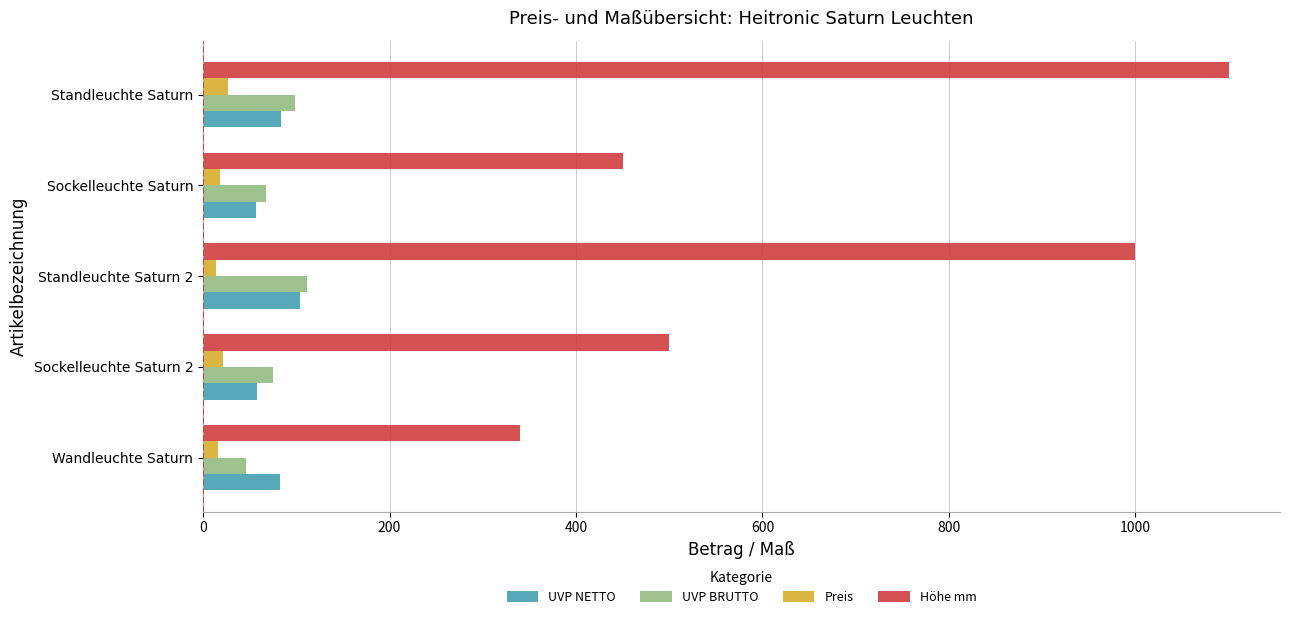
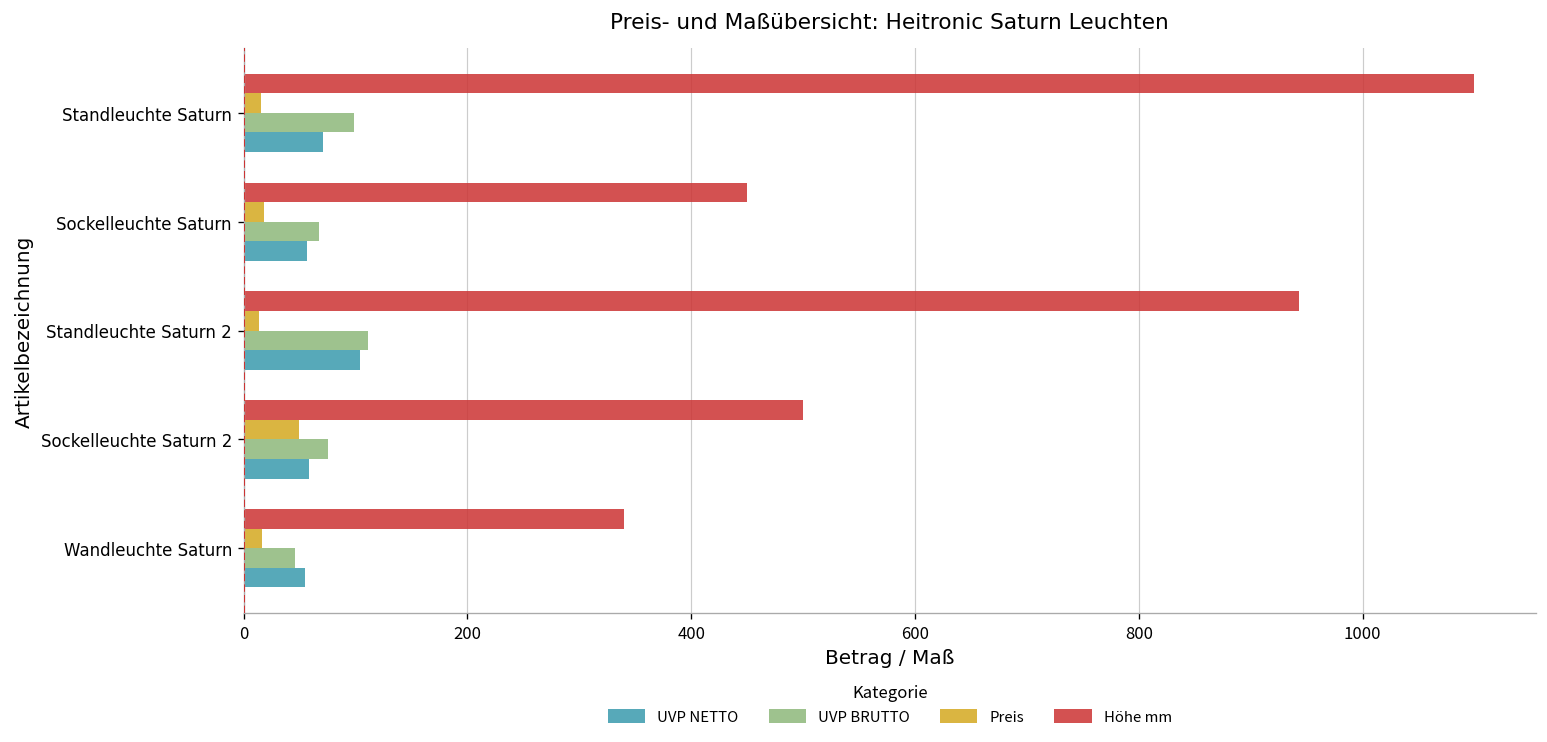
Preis, Standleuchte Saturn: 30 -> 20
UVP NETTO, Standleuchte Saturn: 80 -> 70
Höhe mm, Standleuchte Saturn 2: 1000 -> 940
Preis, Sockelleuchte Saturn 2: 20 -> 50
UVP NETTO, Wandleuchte Saturn: 80 -> 60
